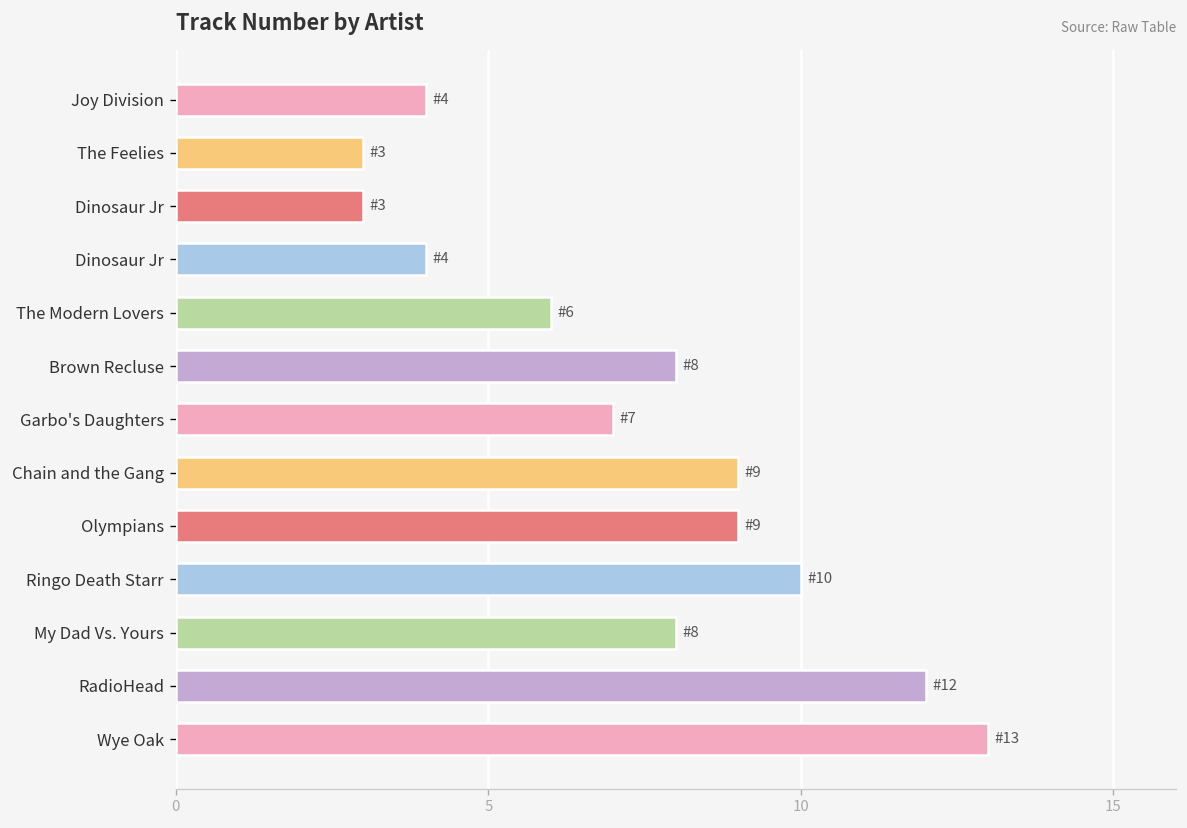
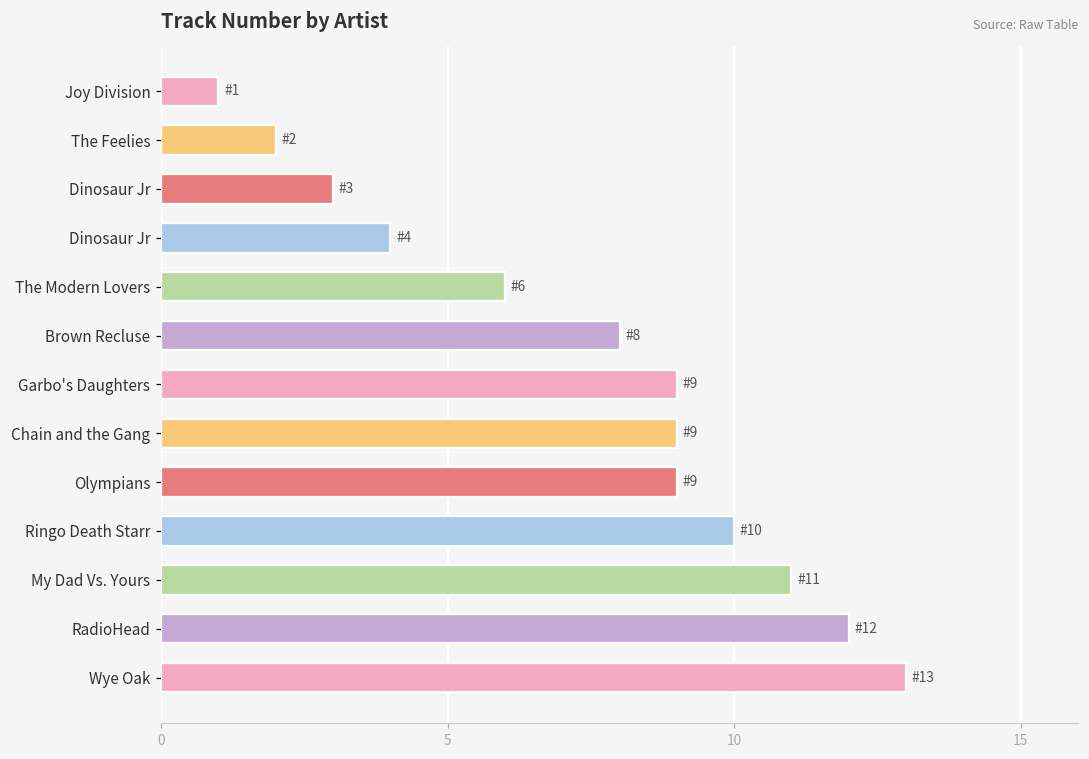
Joy Division: 4 -> 1
The Feelies: 3 -> 2
Garbo's Daughters: 7 -> 9
My Dad Vs. Yours: 8 -> 11
